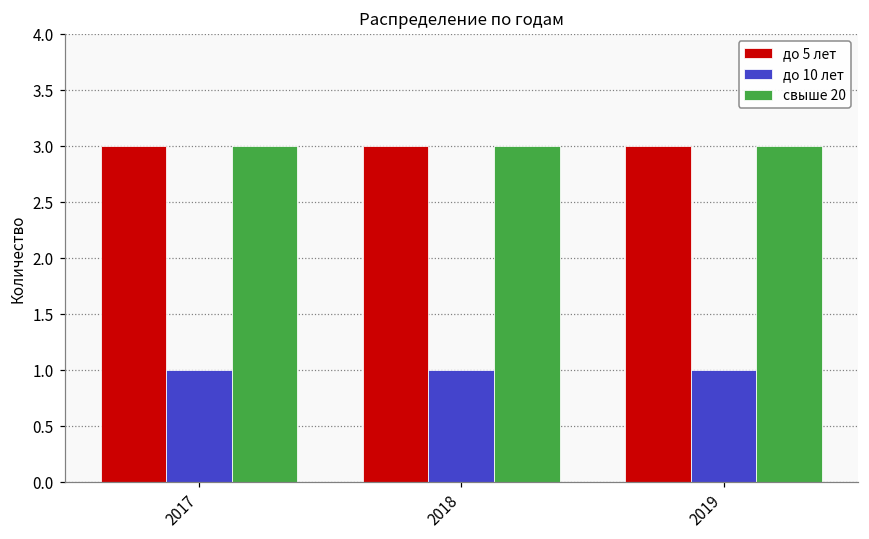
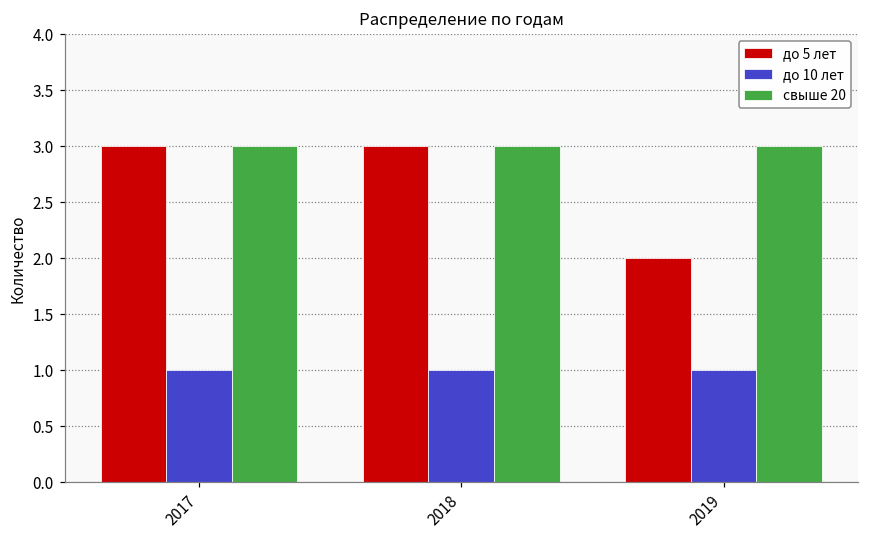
до 5 лет, 2019: 3 -> 2
